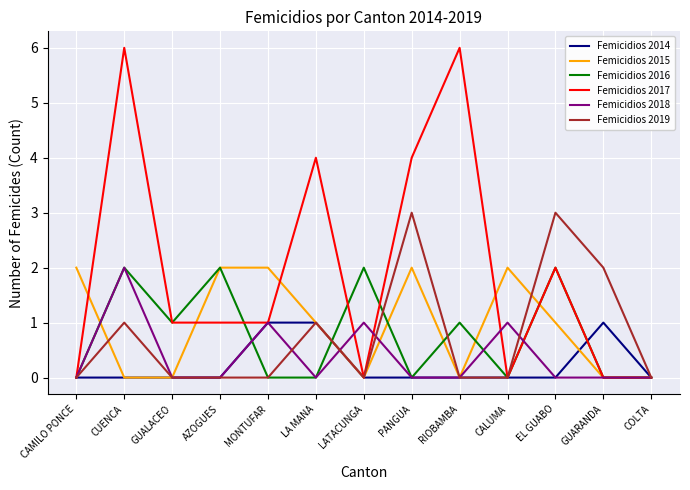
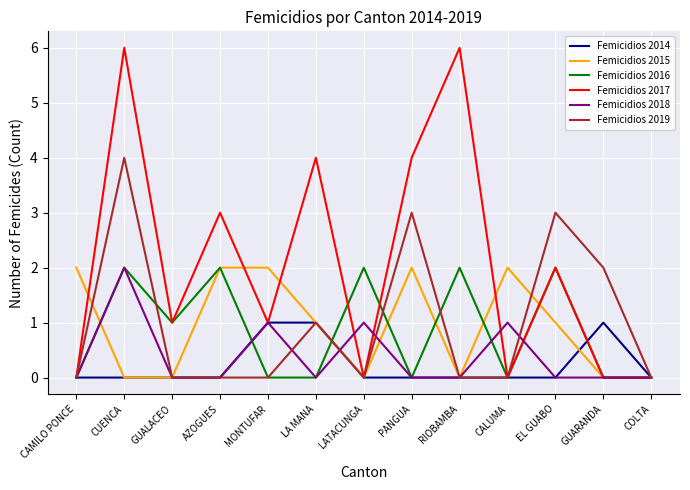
Femicidios 2019, CUENCA: 1 -> 4
Femicidios 2017, AZOGUES: 1 -> 3
Femicidios 2016, RIOBAMBA: 1 -> 2
